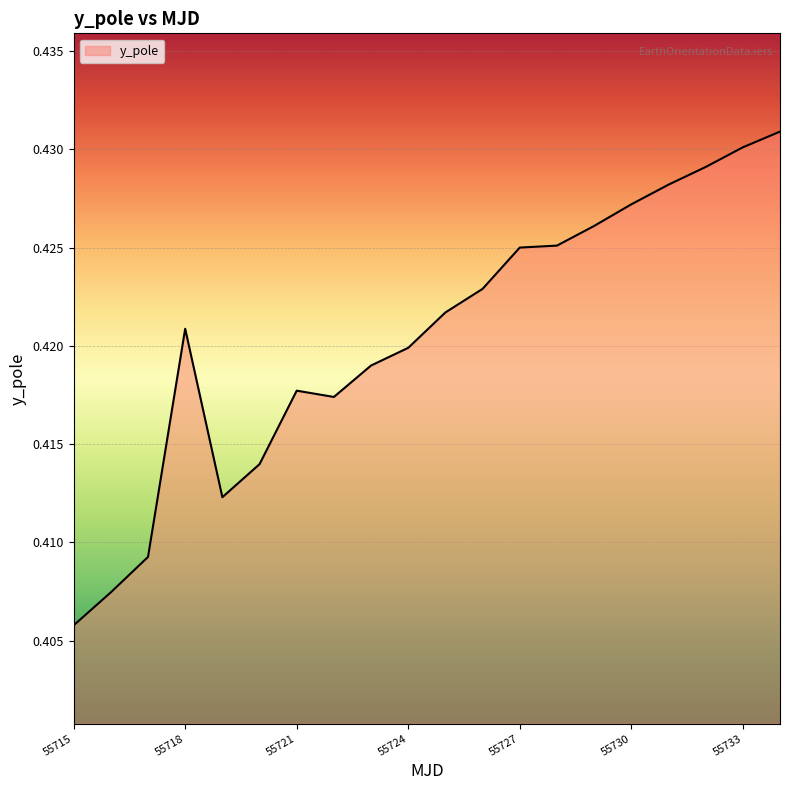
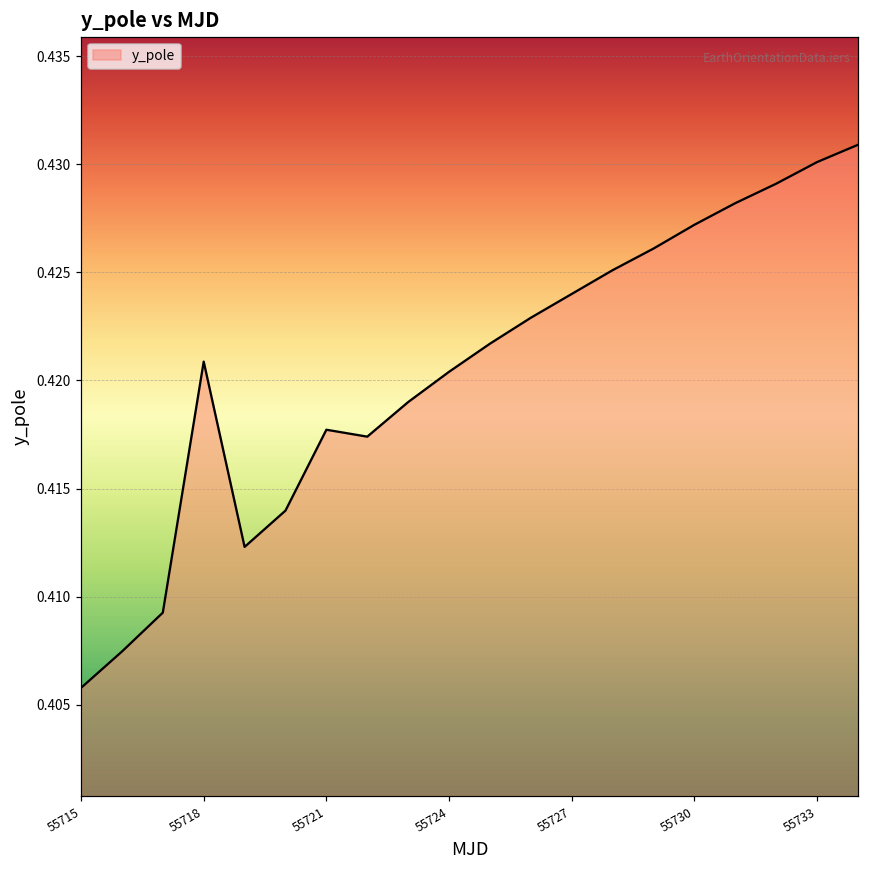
55724: 0.4199 -> 0.4204
55727: 0.425 -> 0.424
